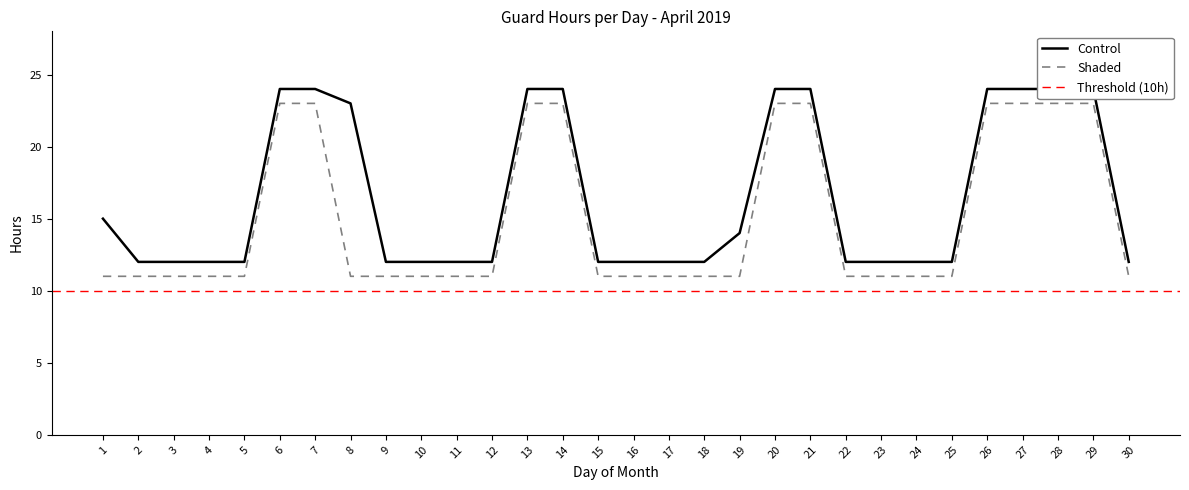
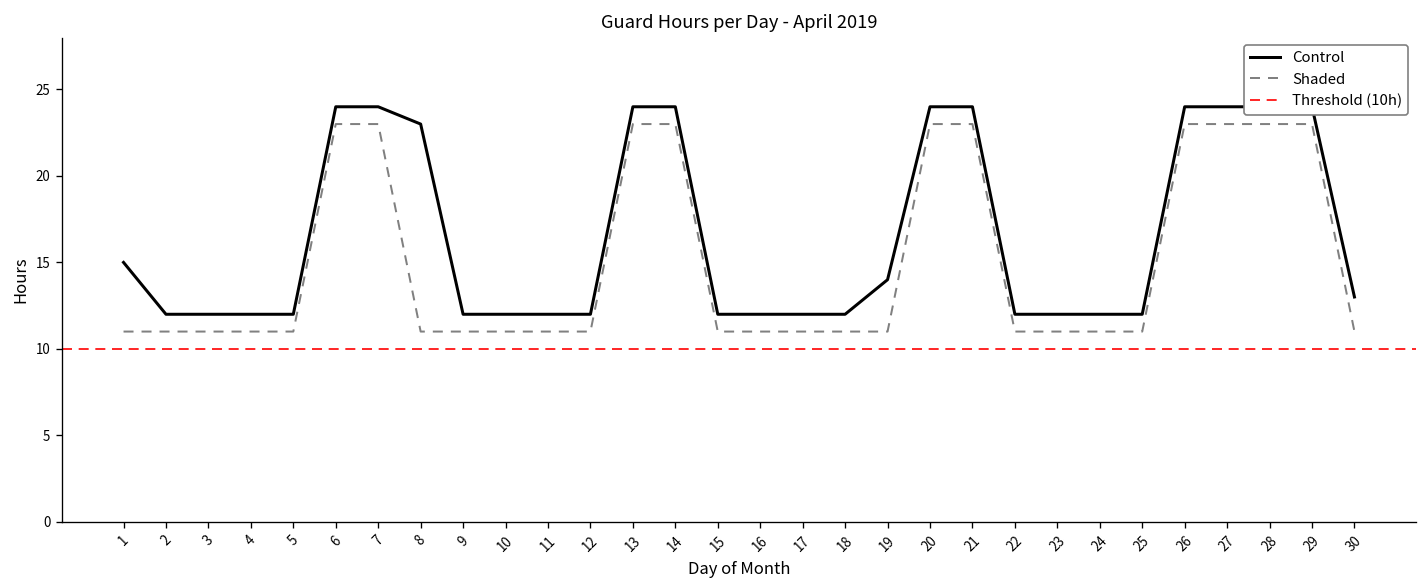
Control, 30: 12 -> 13
